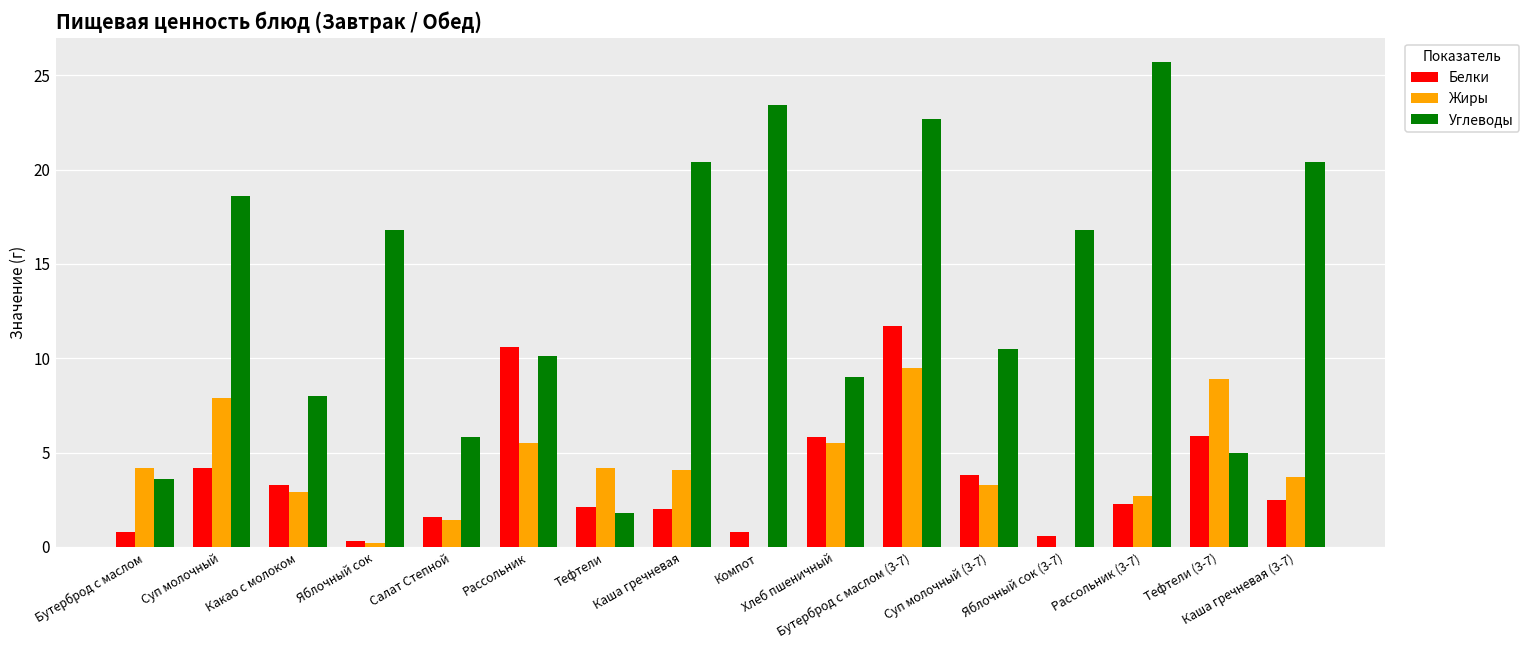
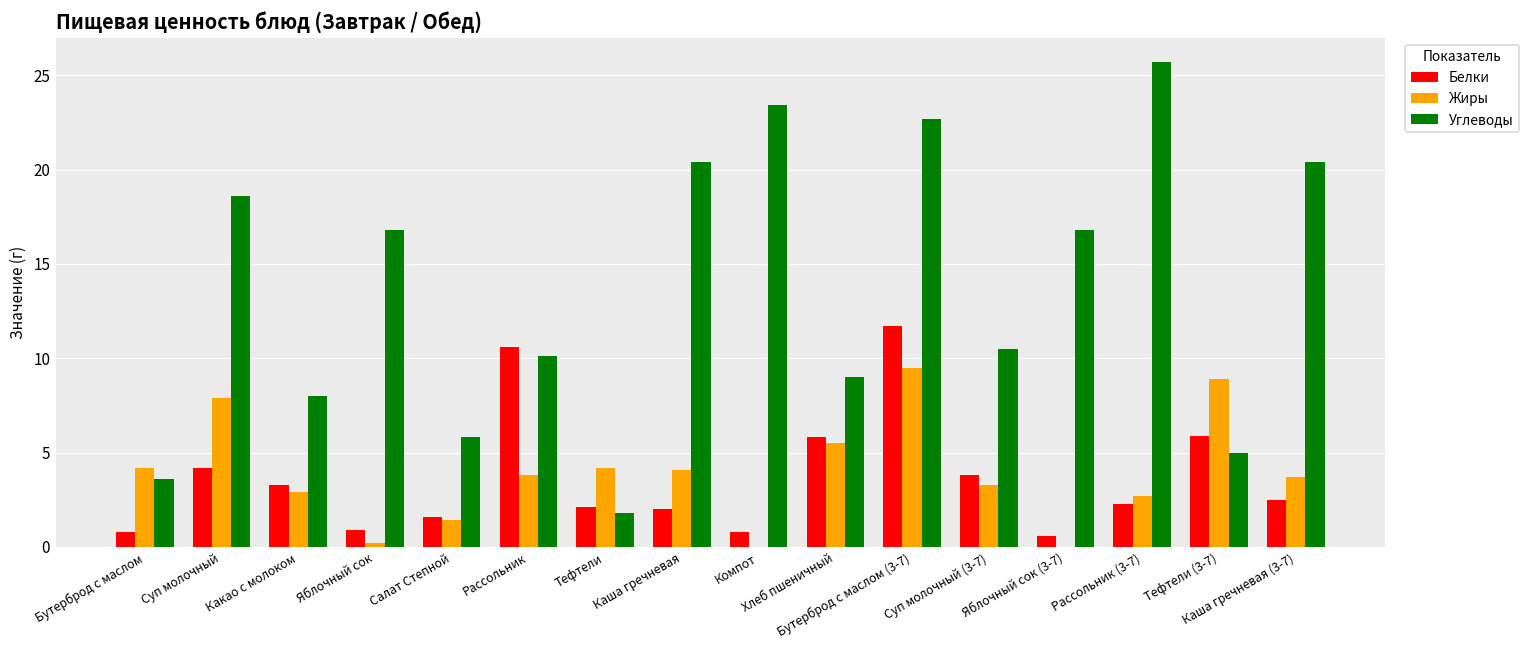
Белки, Яблочный сок: 0.3 -> 0.9
Жиры, Рассольник: 5.5 -> 3.8
